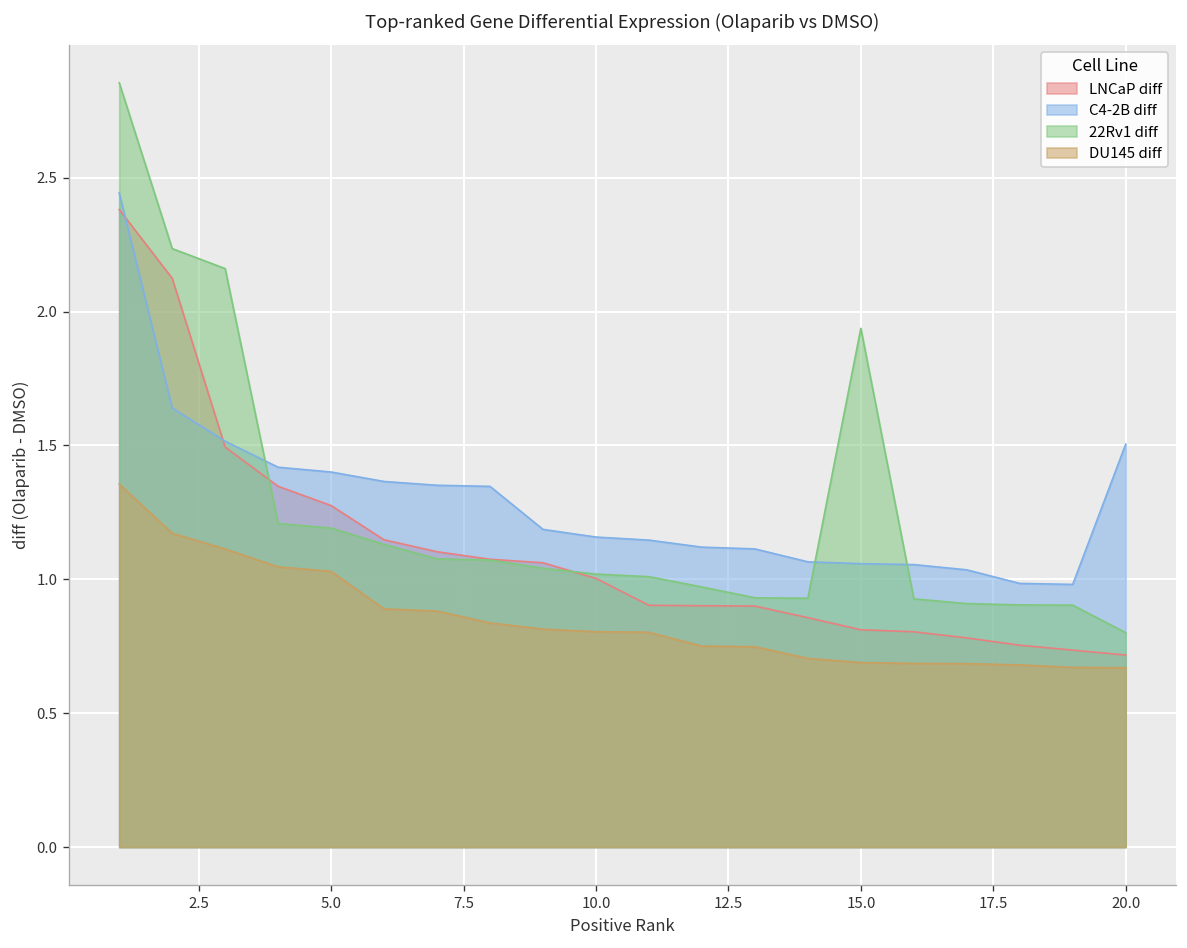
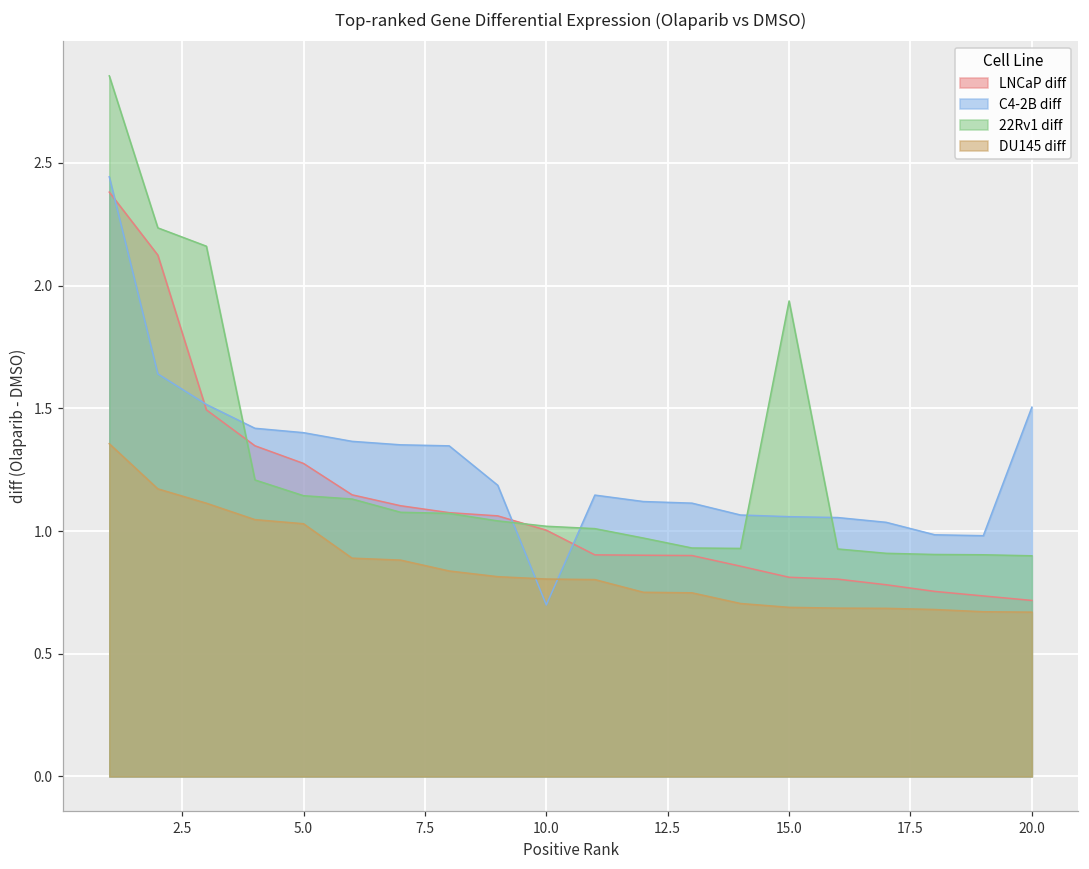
22Rv1 diff, 5.0: 1.19 -> 1.14
C4-2B diff, 10.0: 1.16 -> 0.70
22Rv1 diff, 20.0: 0.80 -> 0.90
